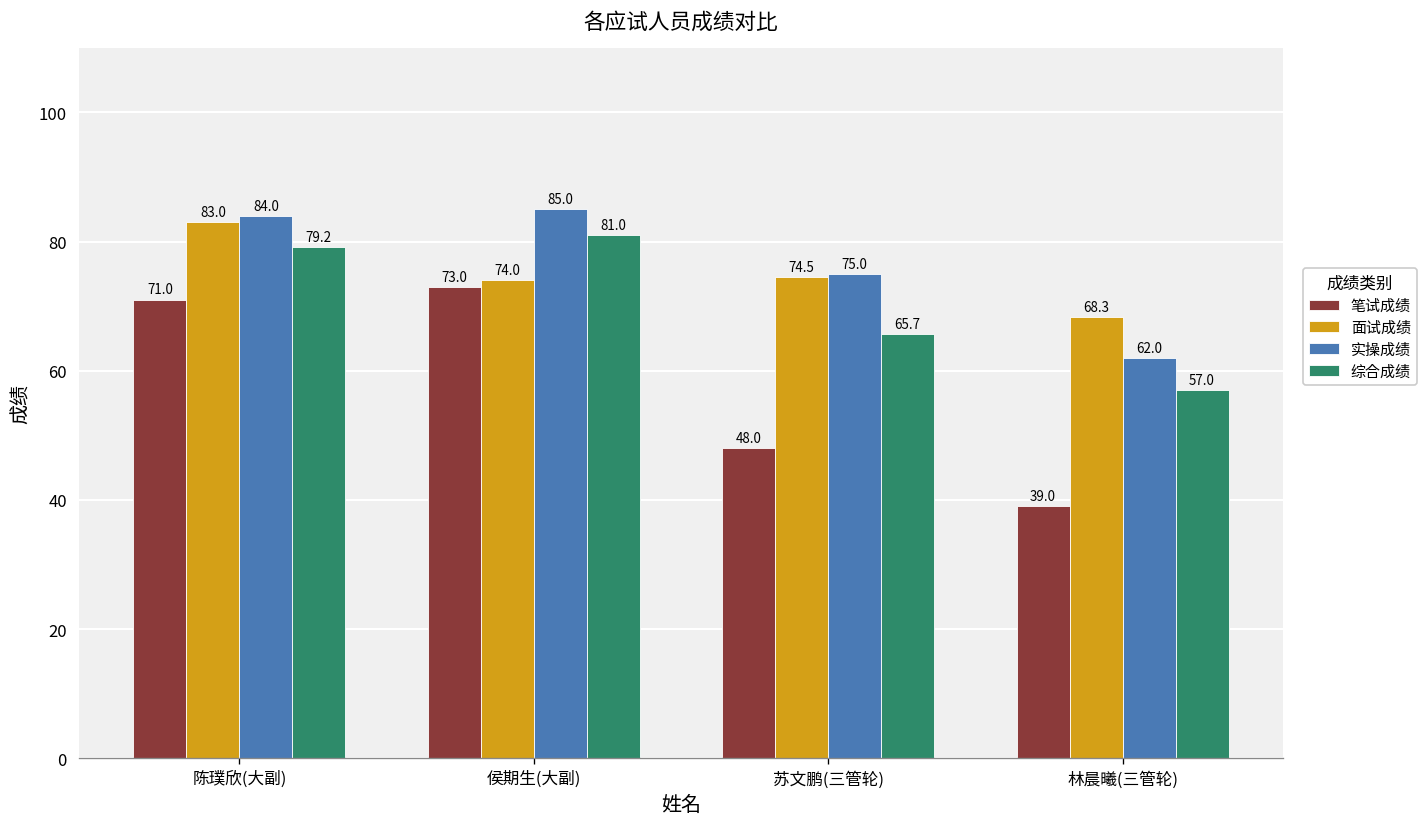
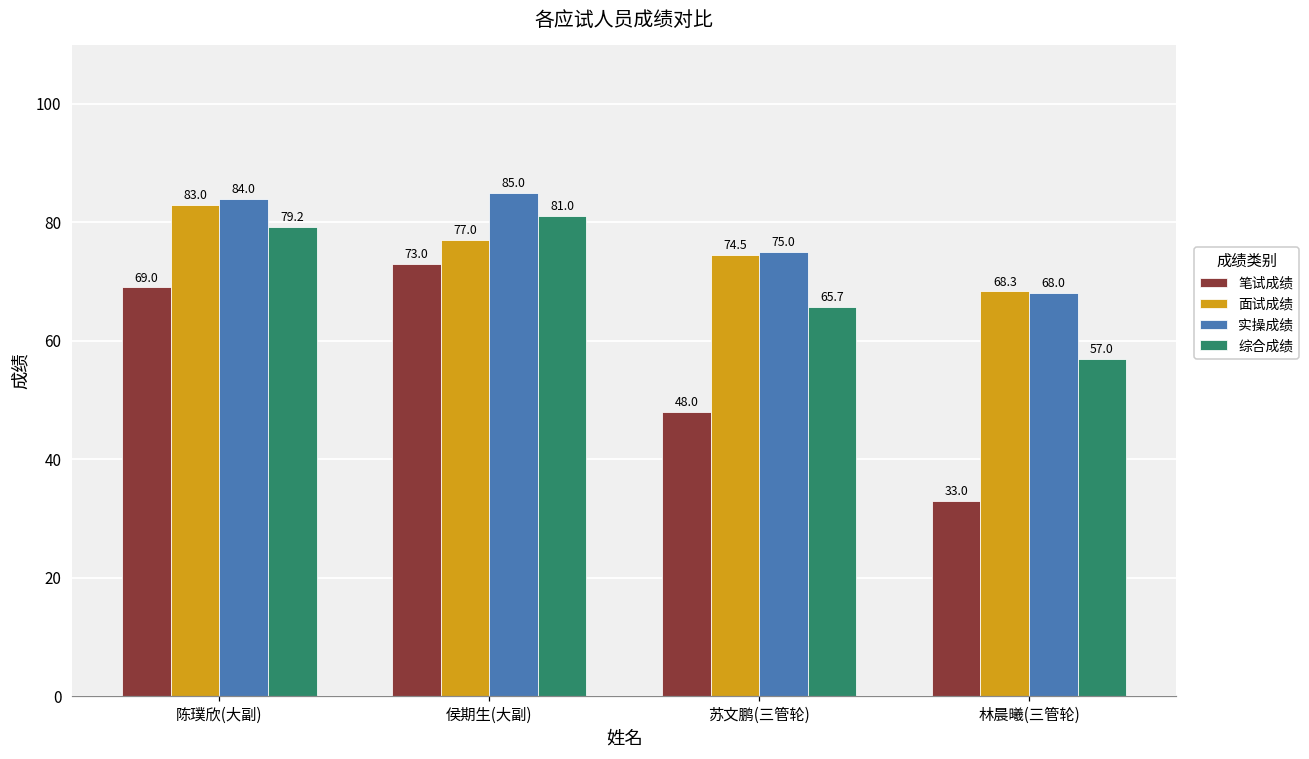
笔试成绩, 陈璞欣(大副): 71.0 -> 69.0
面试成绩, 侯期生(大副): 74.0 -> 77.0
笔试成绩, 林晨曦(三管轮): 39.0 -> 33.0
实操成绩, 林晨曦(三管轮): 62.0 -> 68.0
